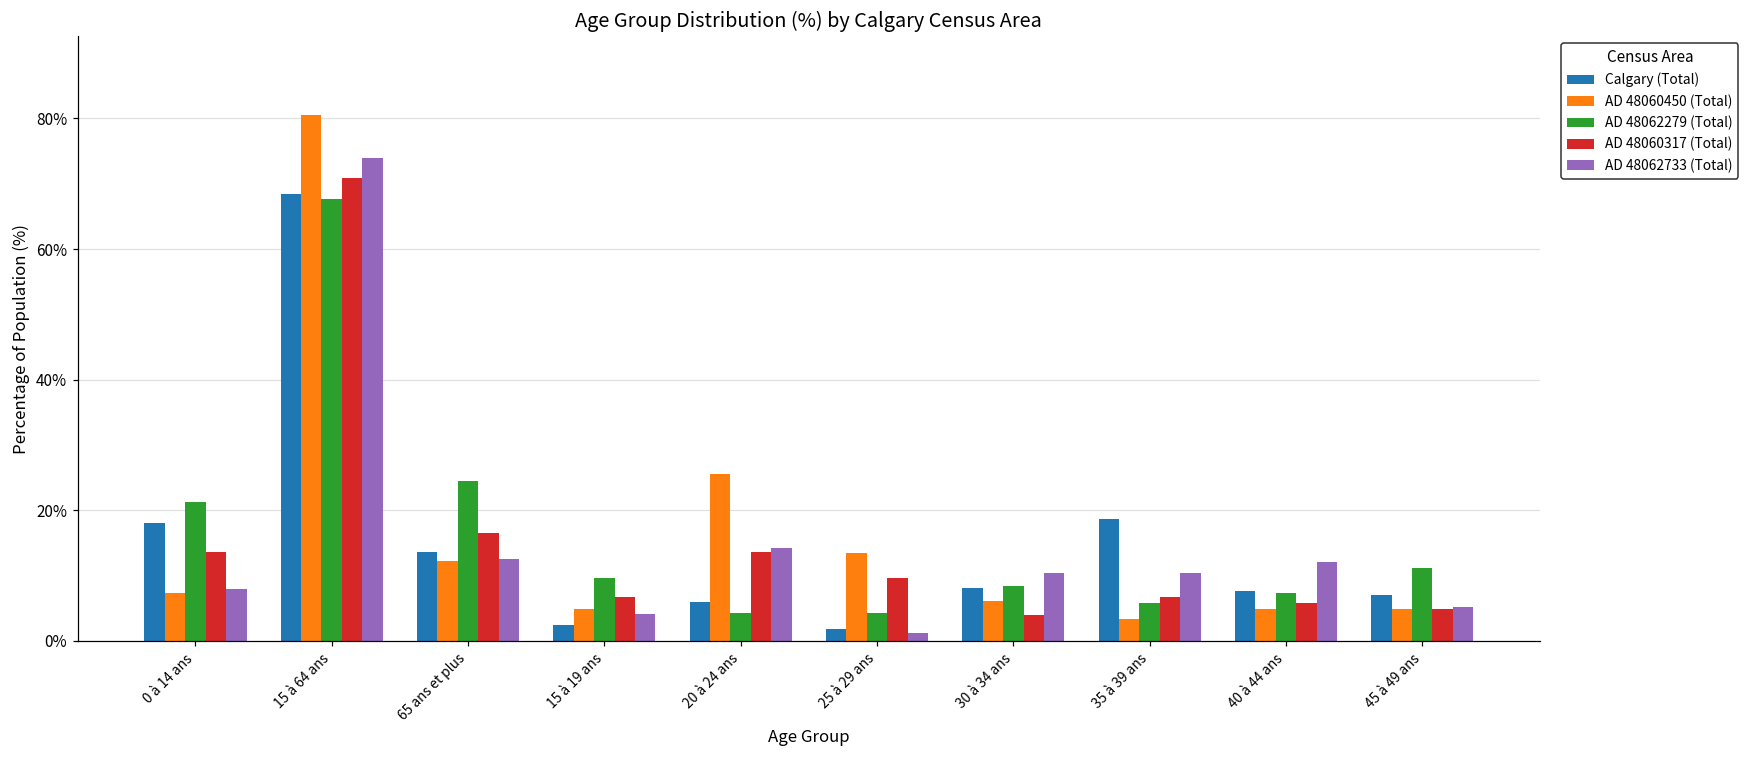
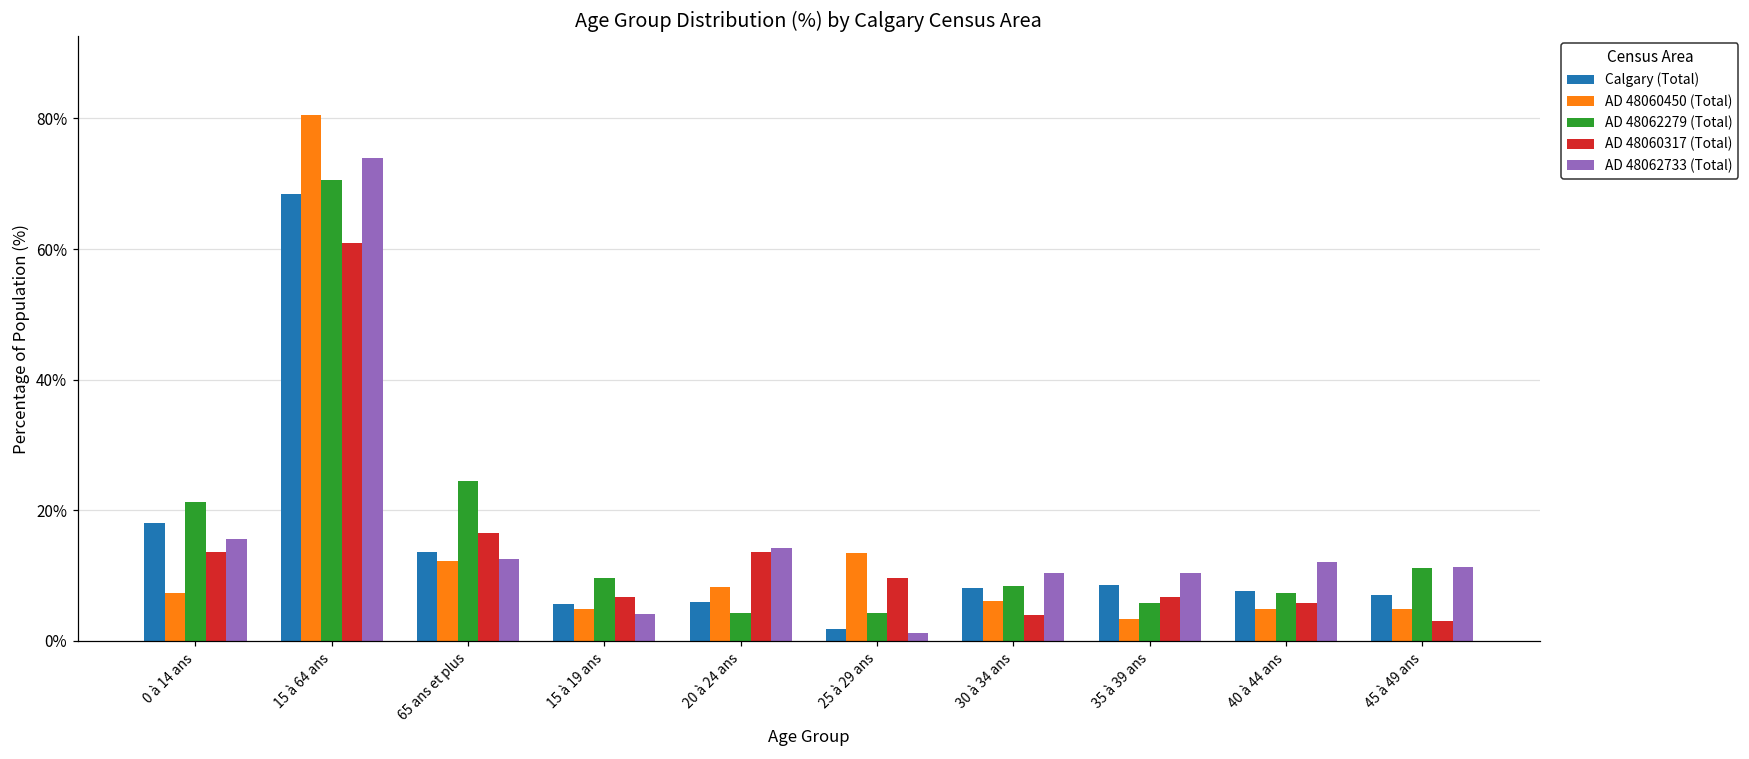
AD 48062733 (Total), 0 à 14 ans: 8% -> 16%
AD 48062279 (Total), 15 à 64 ans: 68% -> 71%
AD 48060317 (Total), 15 à 64 ans: 71% -> 61%
Calgary (Total), 15 à 19 ans: 3% -> 6%
AD 48060450 (Total), 20 à 24 ans: 26% -> 8%
Calgary (Total), 35 à 39 ans: 19% -> 9%
AD 48060317 (Total), 45 à 49 ans: 5% -> 3%
AD 48062733 (Total), 45 à 49 ans: 5% -> 11%
